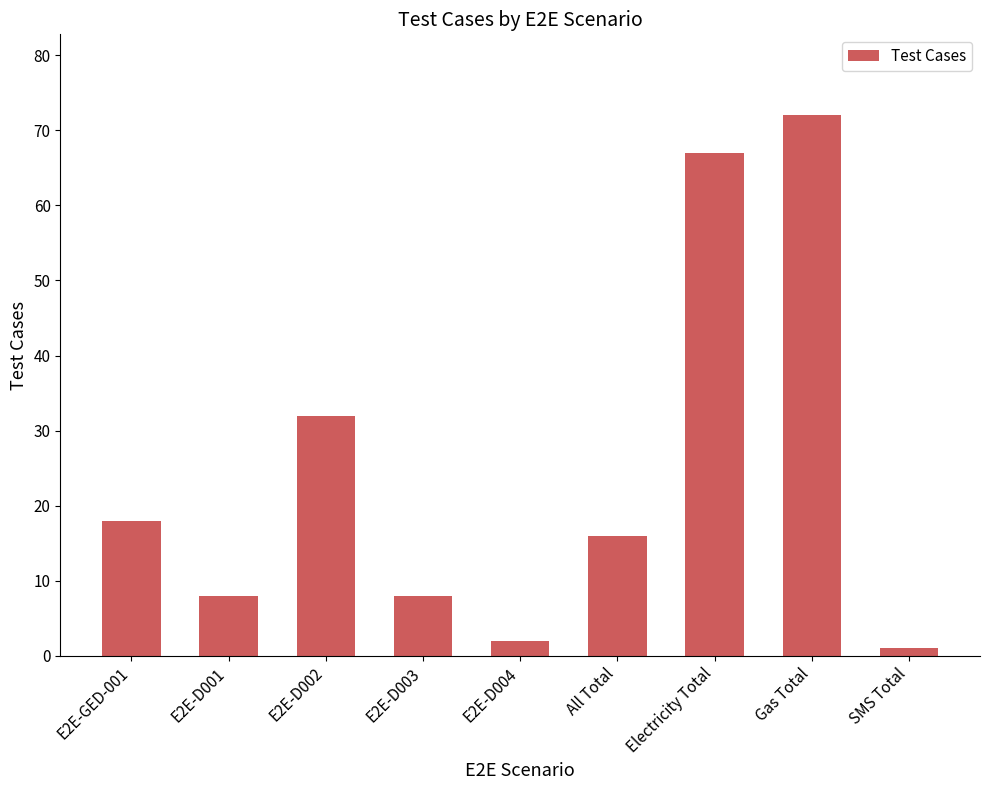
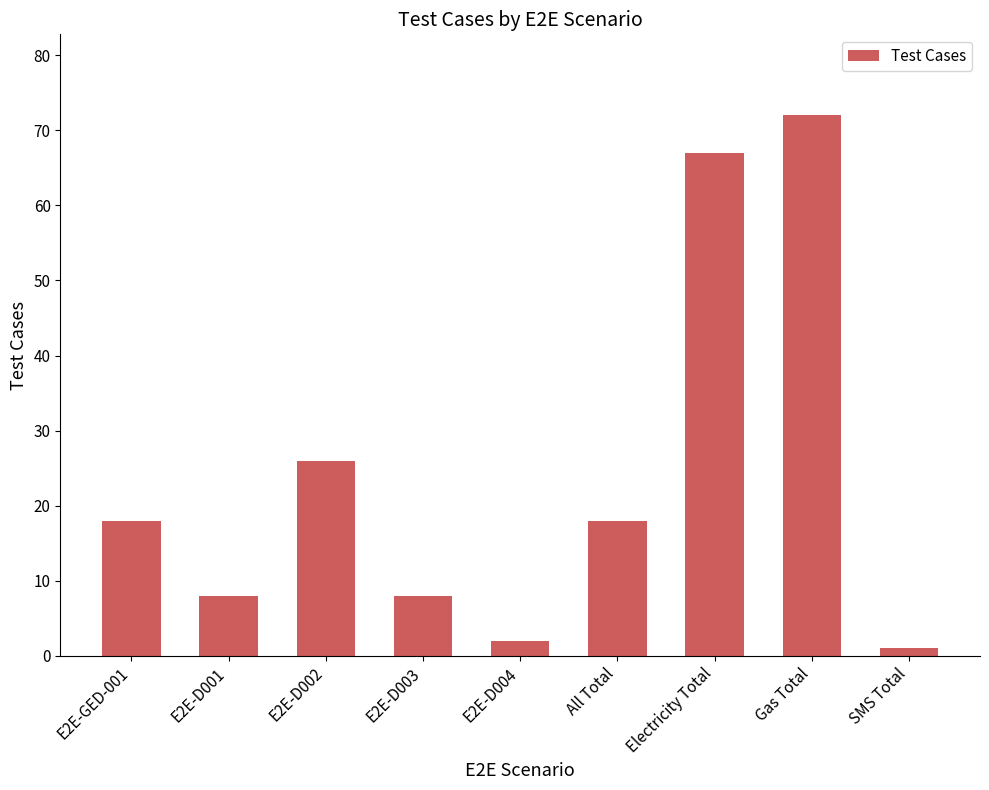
E2E-D002: 32 -> 26
All Total: 16 -> 18
